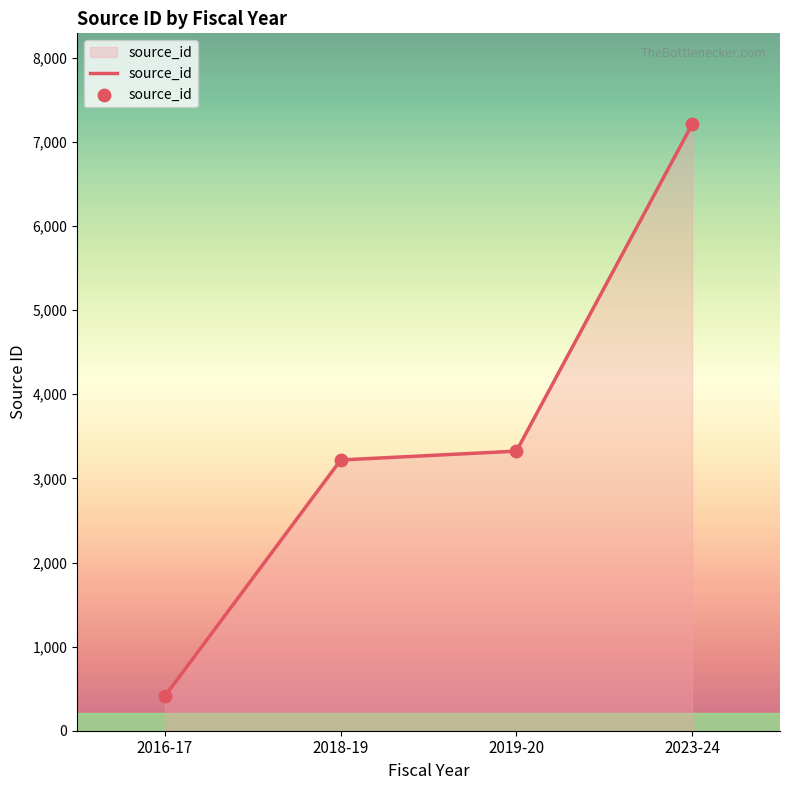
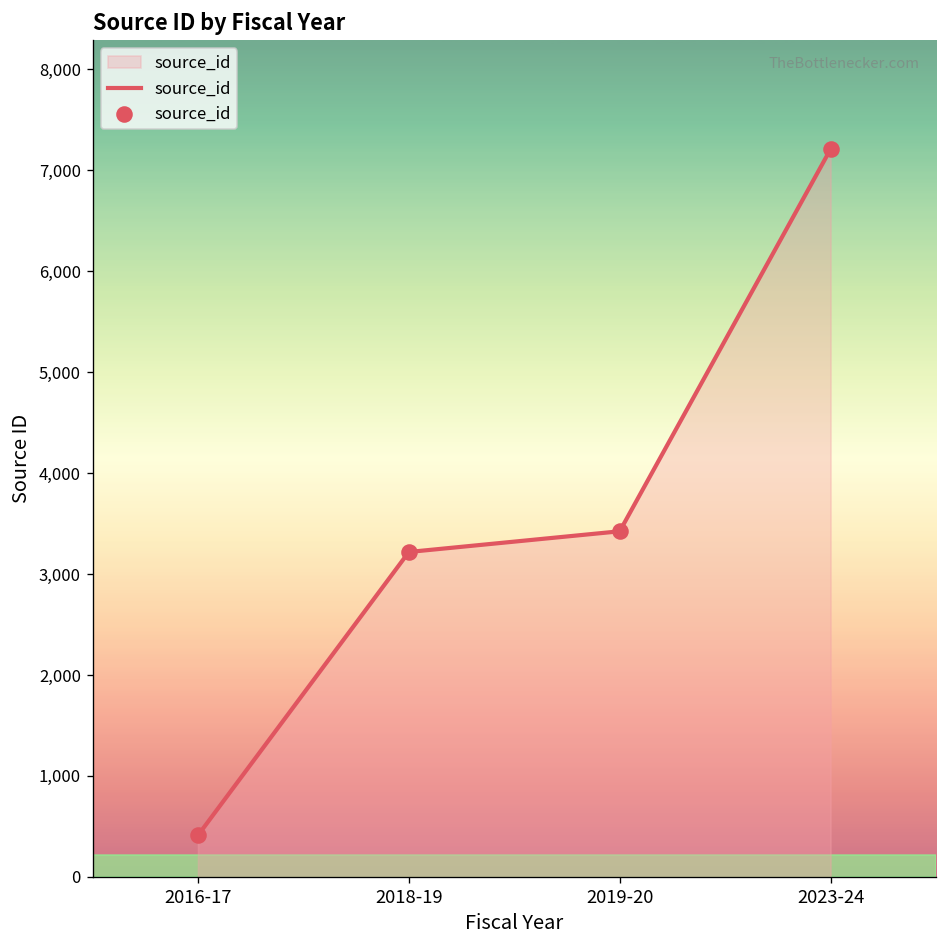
2019-20: 3,300 -> 3,400
